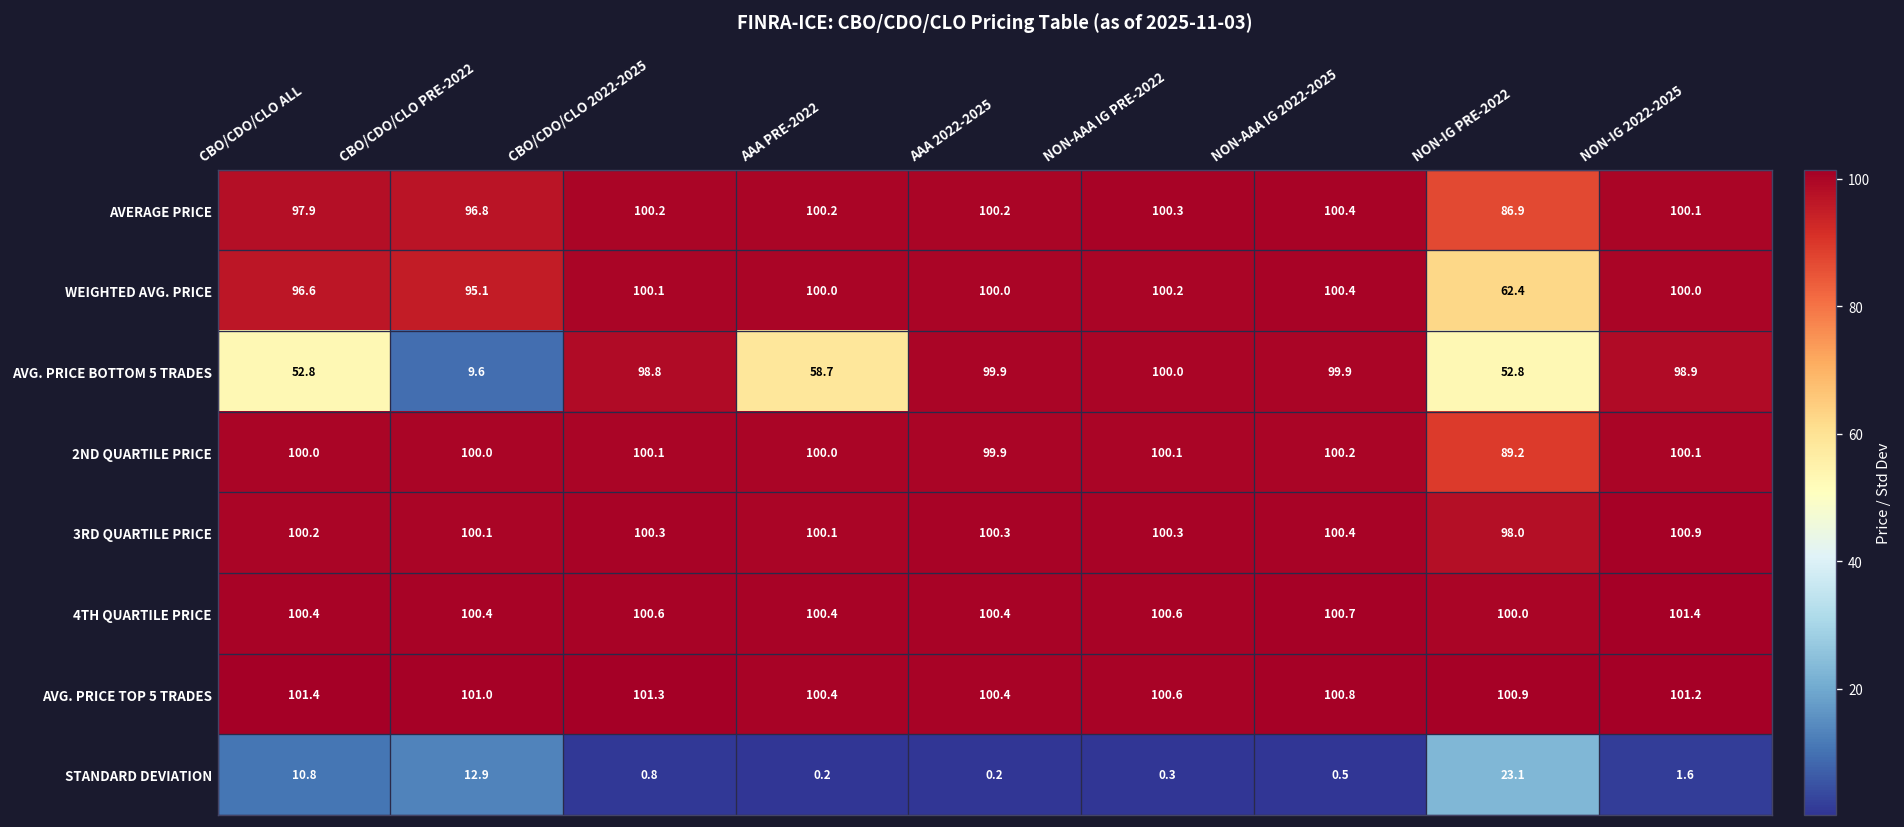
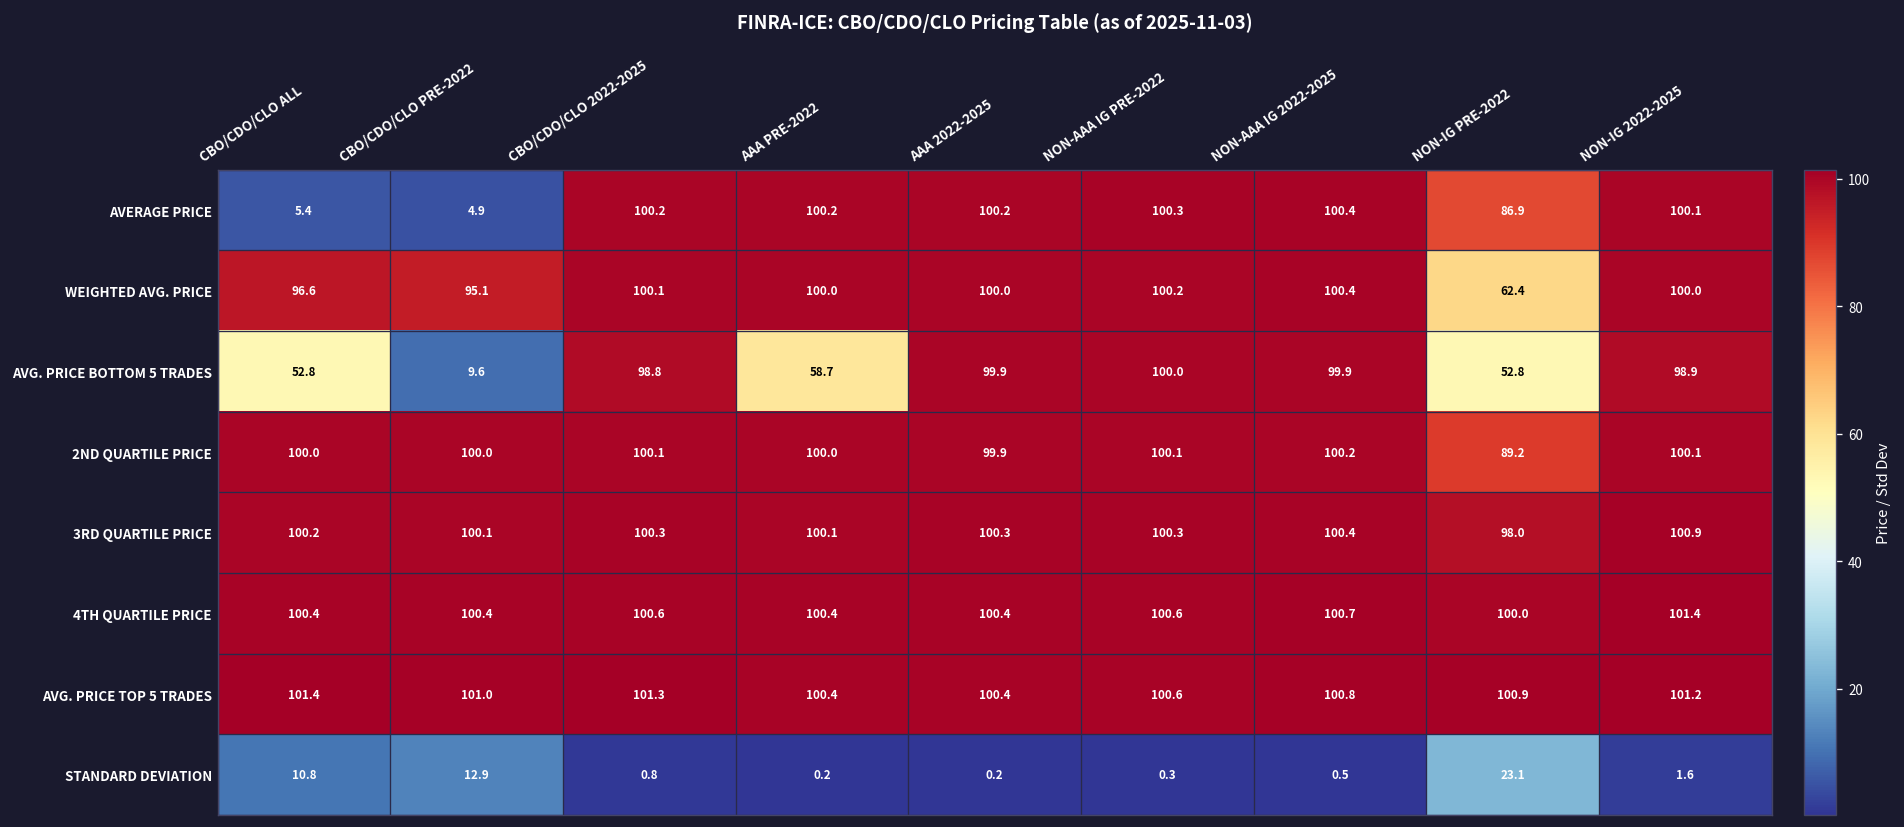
AVERAGE PRICE, CBO/CDO/CLO ALL: 97.9 -> 5.4
AVERAGE PRICE, CBO/CDO/CLO PRE-2022: 96.8 -> 4.9
